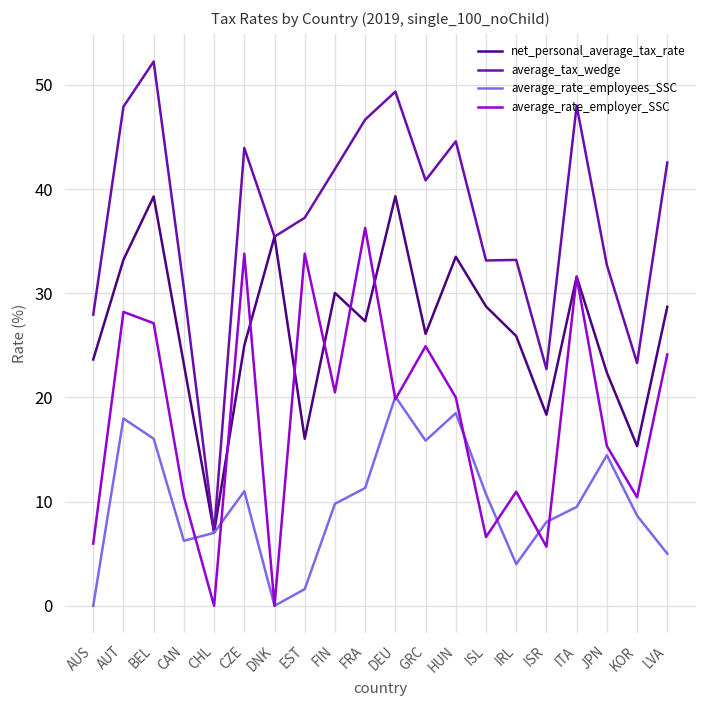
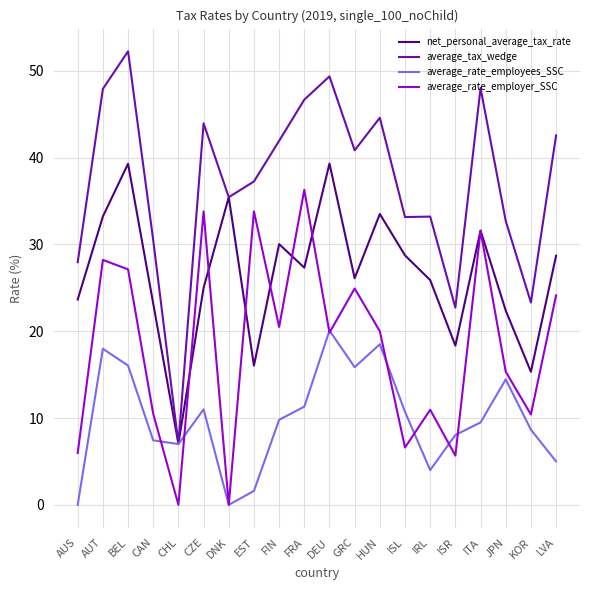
average_rate_employees_SSC, CAN: 6 -> 7
